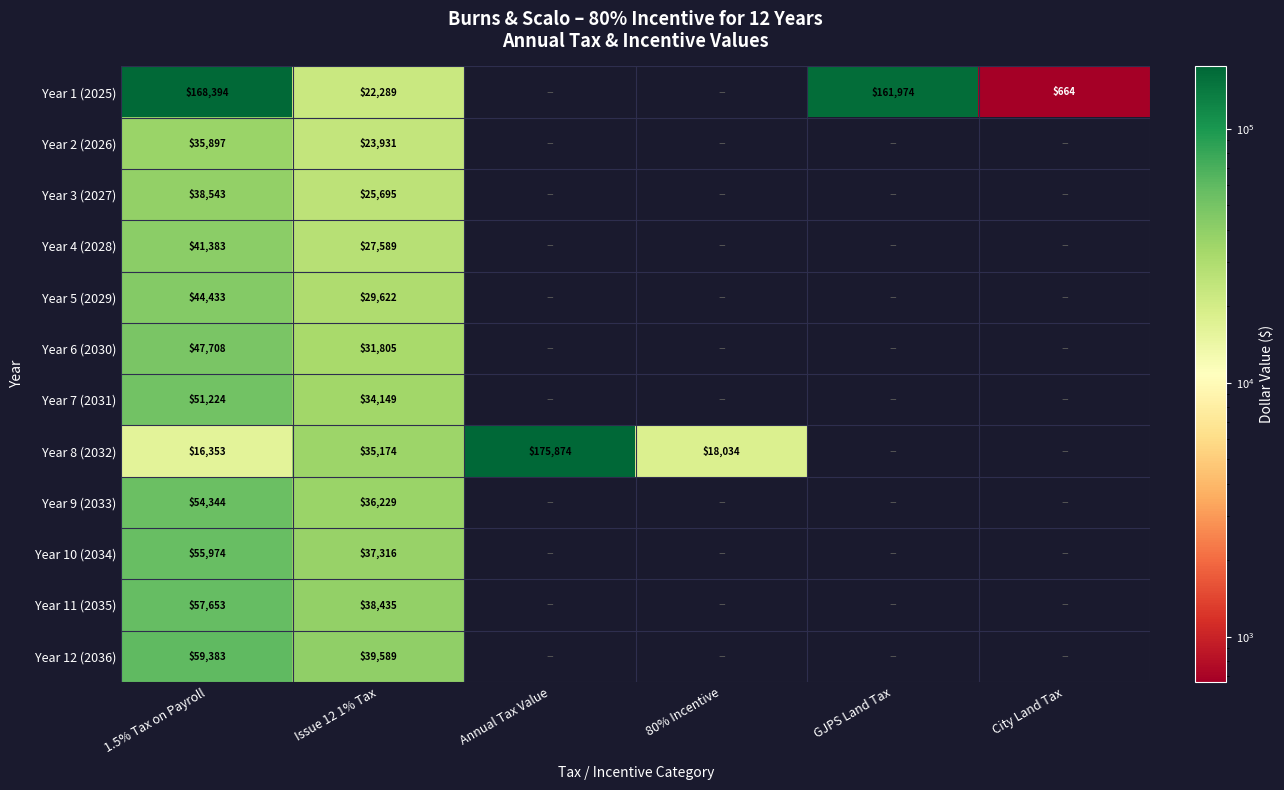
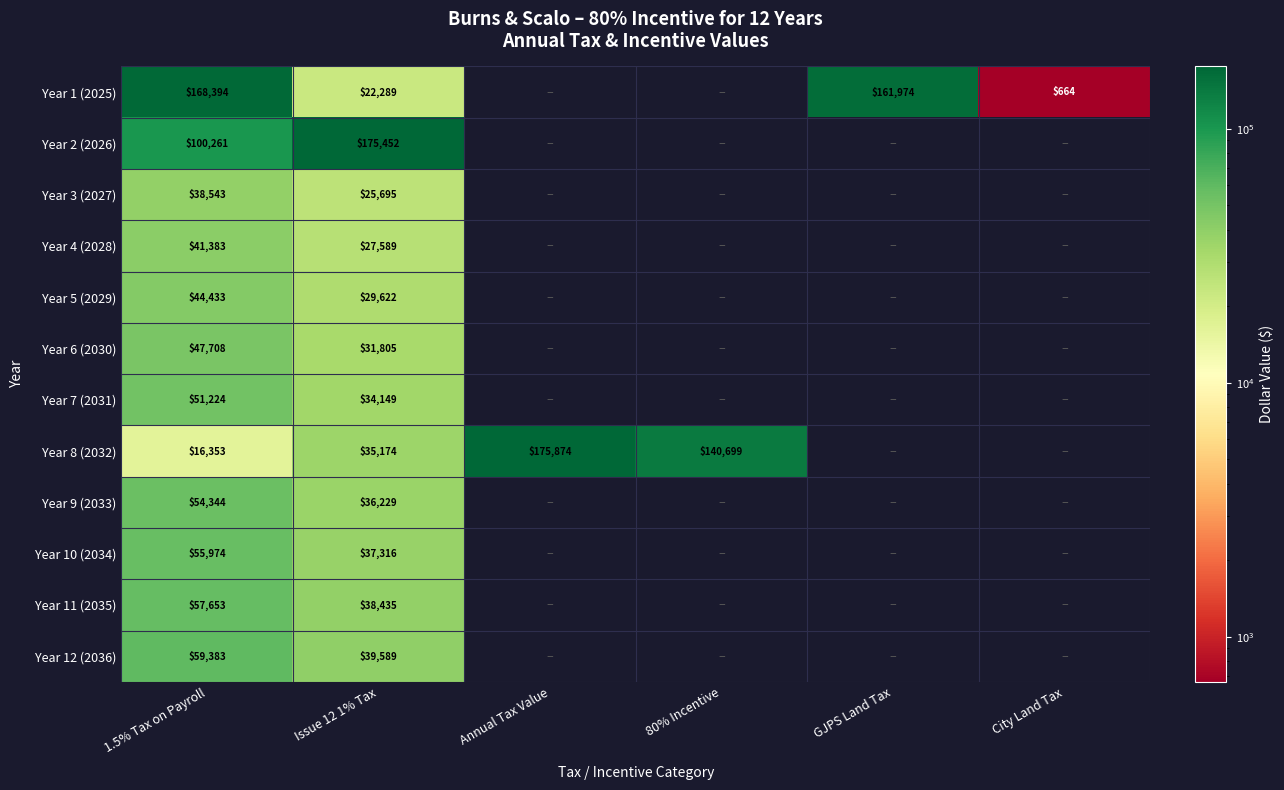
Year 2 (2026), 1.5% Tax on Payroll: $35,897 -> $100,261
Year 2 (2026), Issue 12 1% Tax: $23,931 -> $175,452
Year 8 (2032), 80% Incentive: $18,034 -> $140,699
